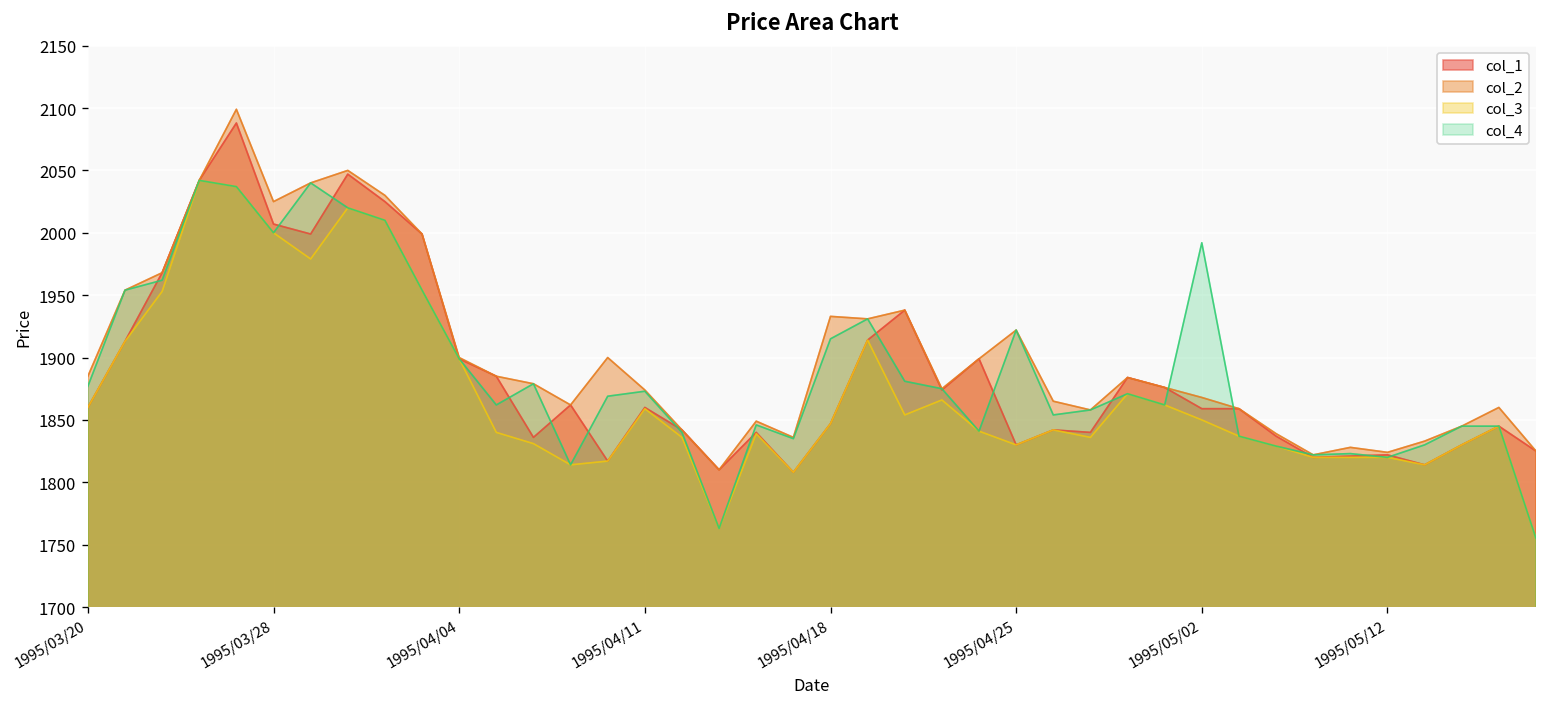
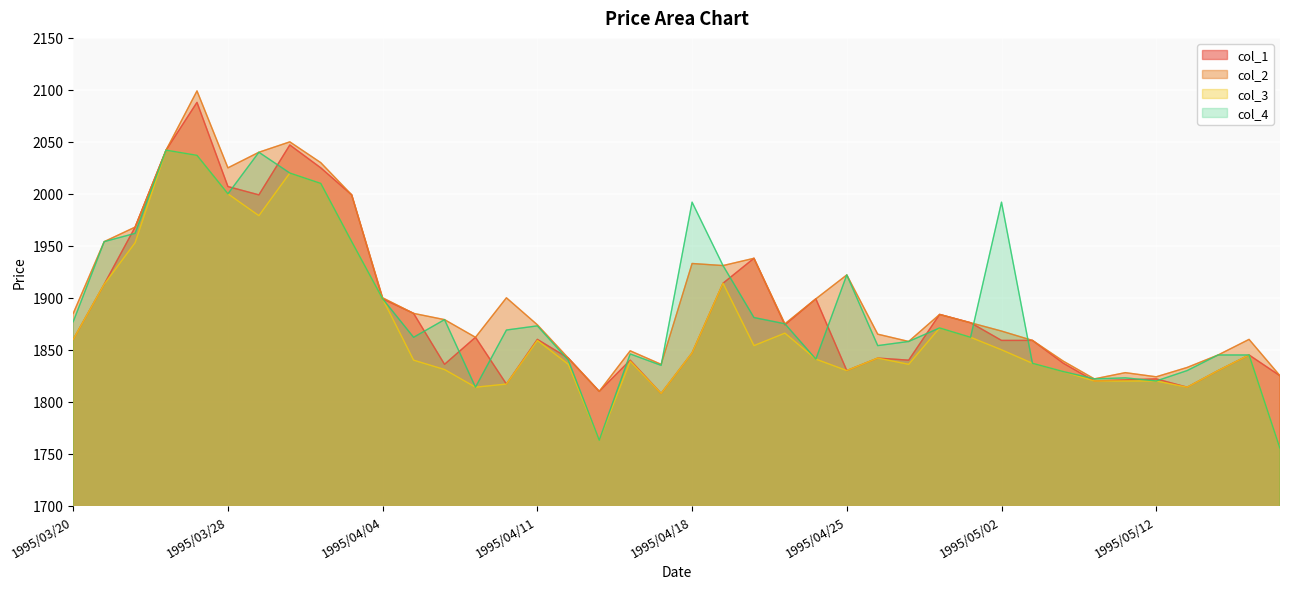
col_4, 1995/04/18: 1915 -> 1992
